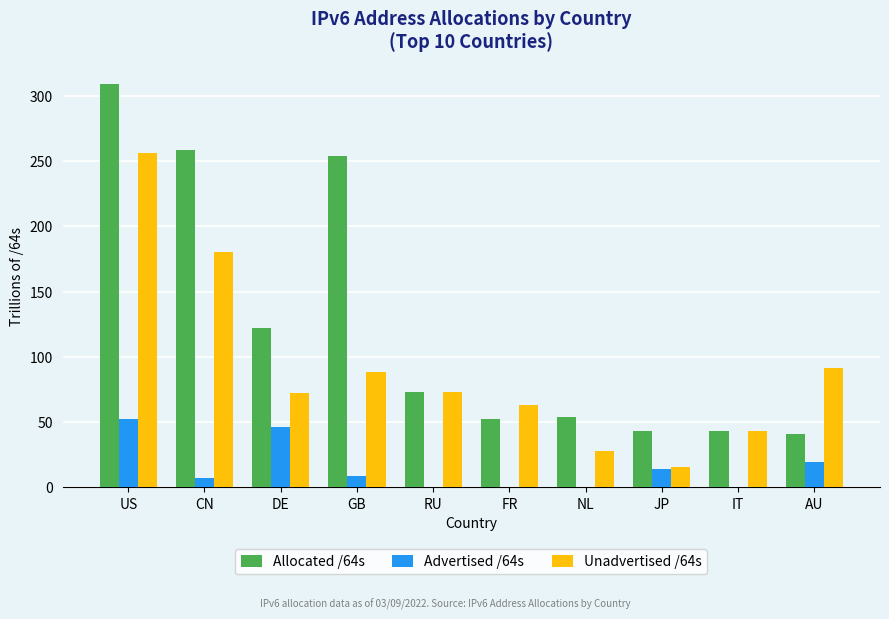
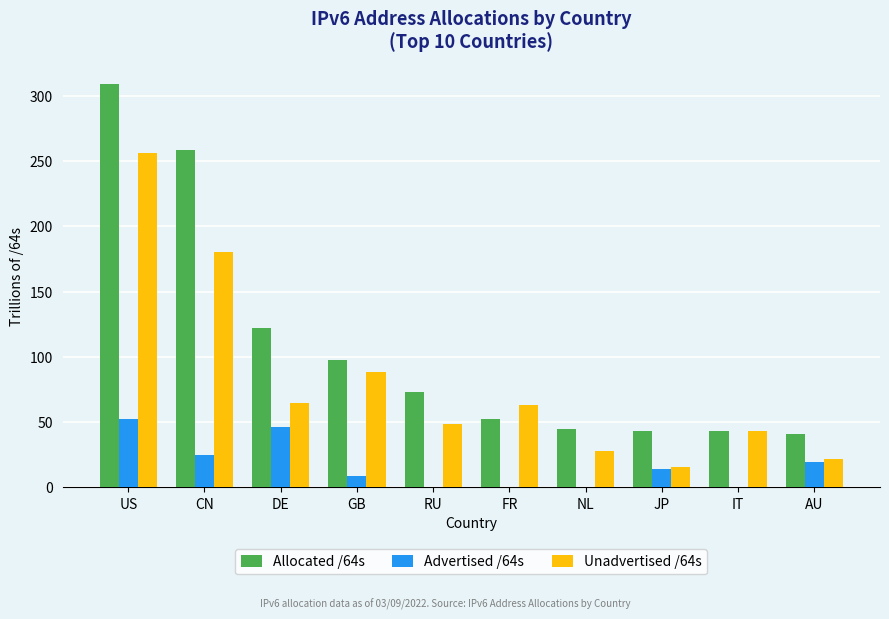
Advertised /64s, CN: 8 -> 25
Unadvertised /64s, DE: 72 -> 65
Allocated /64s, GB: 253 -> 97
Unadvertised /64s, RU: 73 -> 49
Allocated /64s, NL: 54 -> 45
Unadvertised /64s, AU: 91 -> 22
